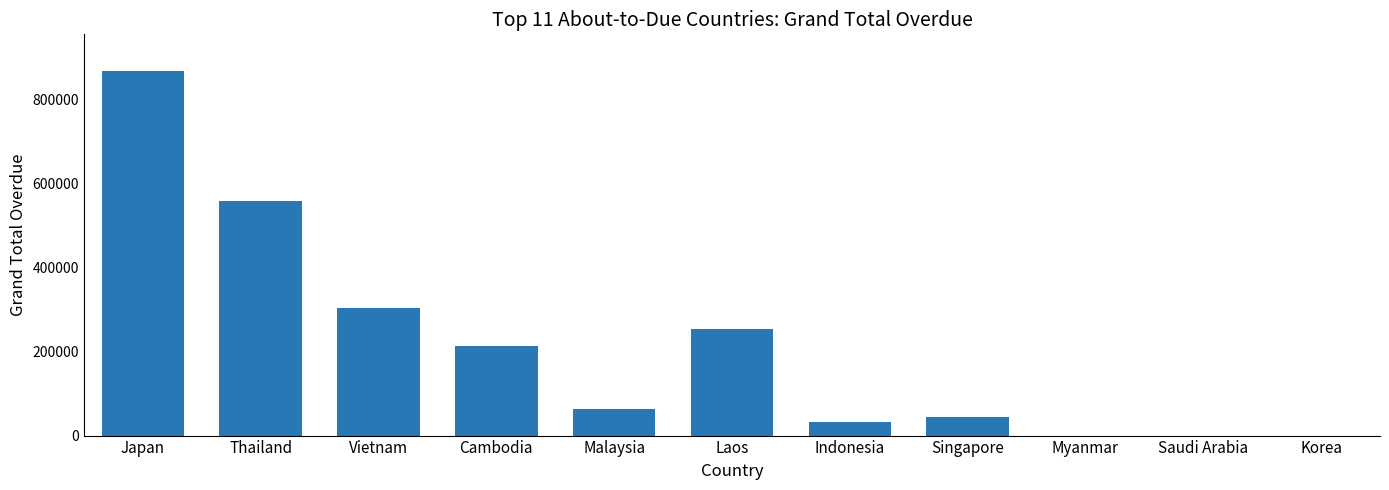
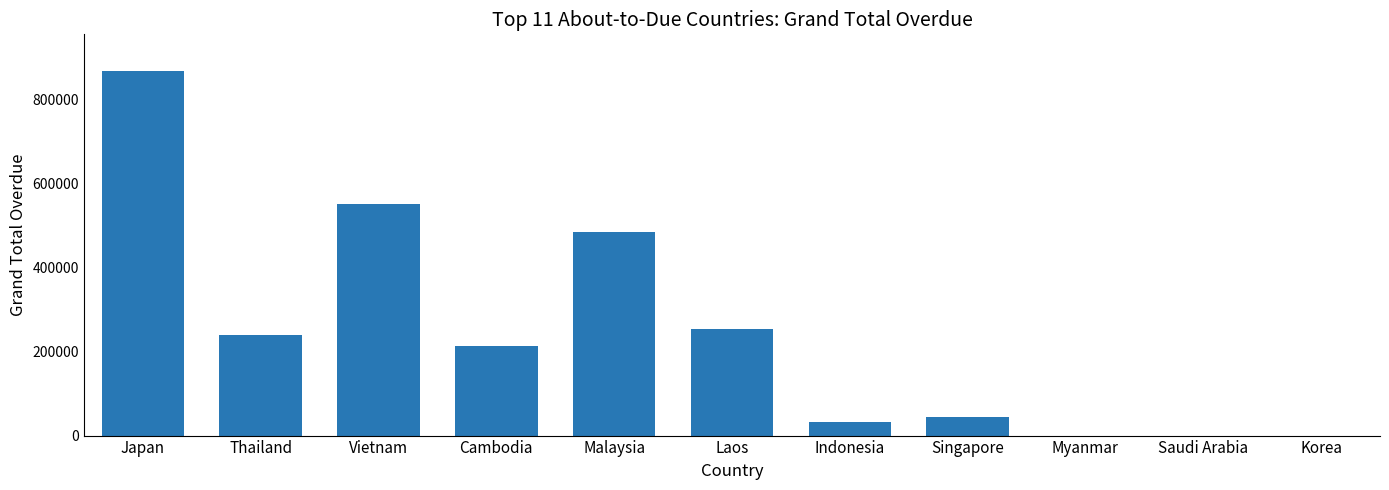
Thailand: 560000 -> 240000
Vietnam: 300000 -> 550000
Malaysia: 60000 -> 480000
